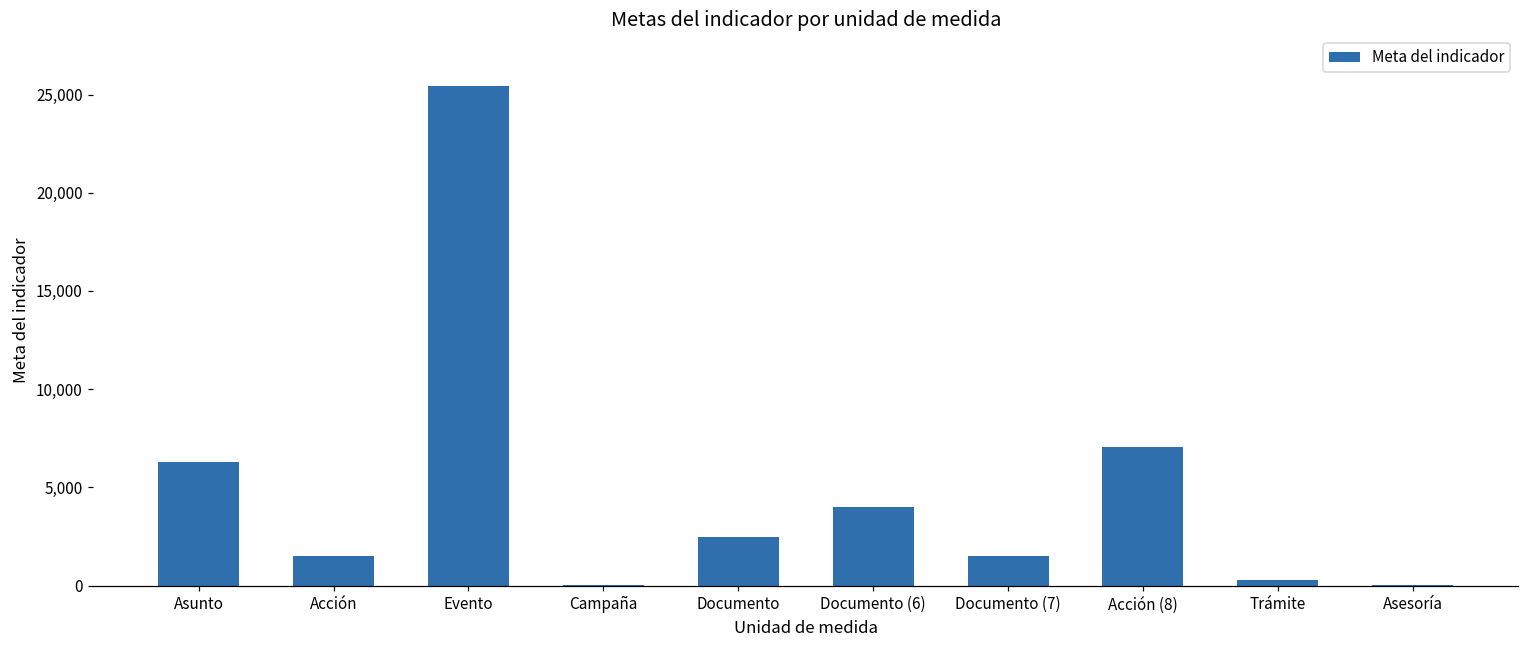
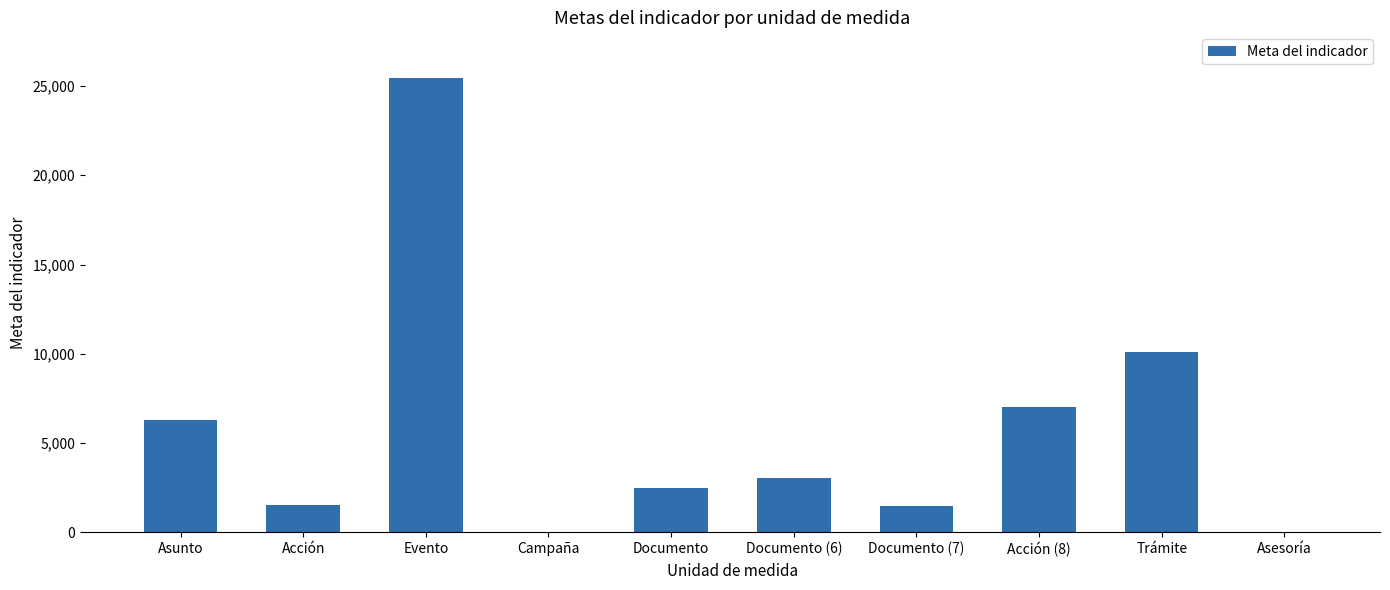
Documento (6): 4,000 -> 3,100
Trámite: 300 -> 10,100
